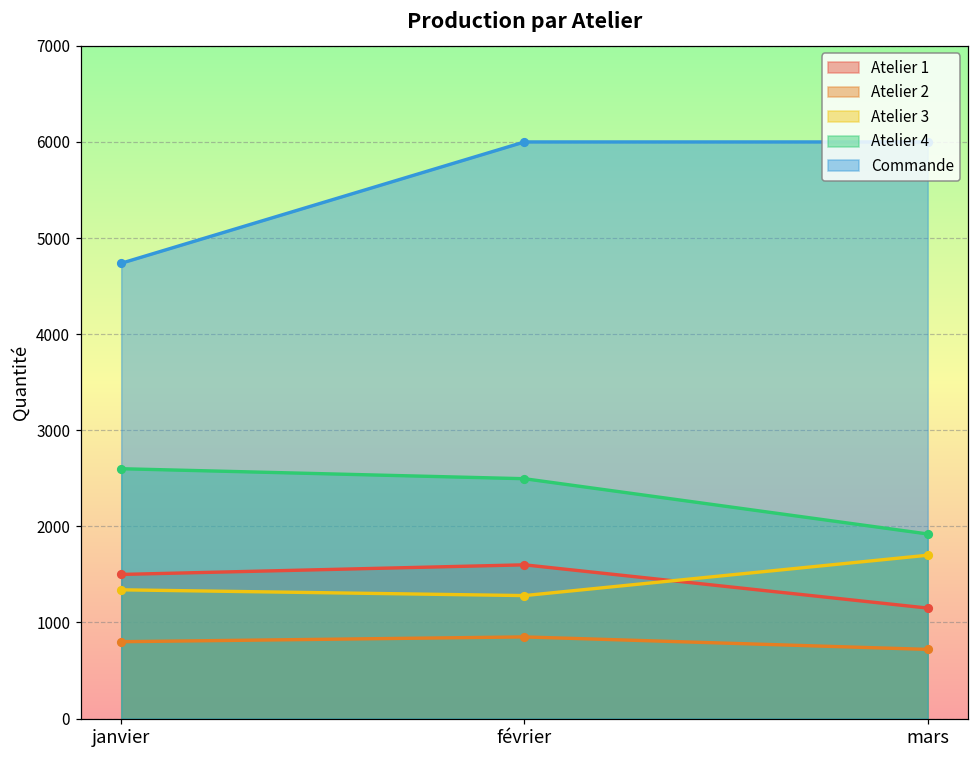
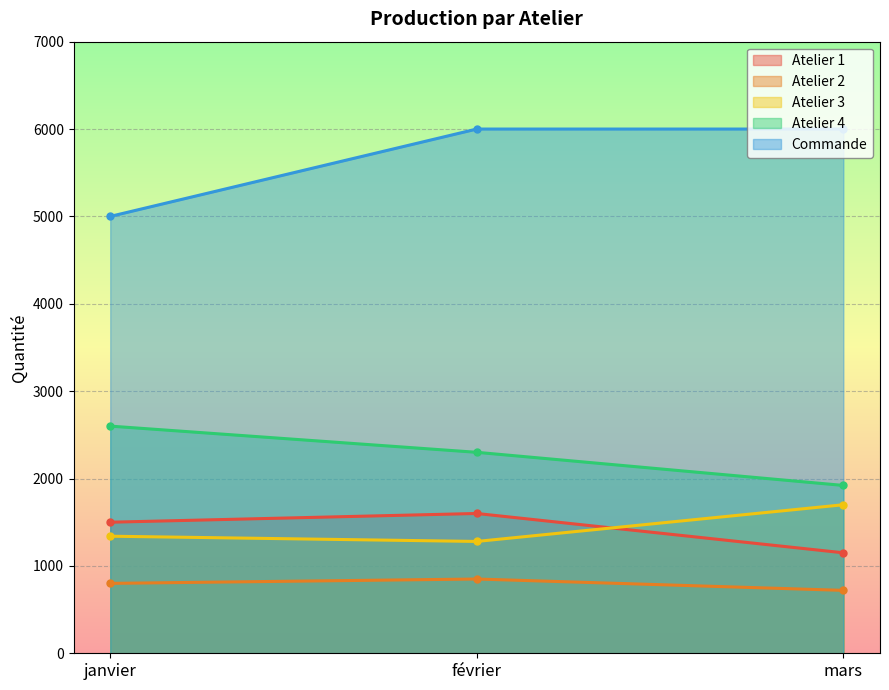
Commande, janvier: 4700 -> 5000
Atelier 4, février: 2500 -> 2300
